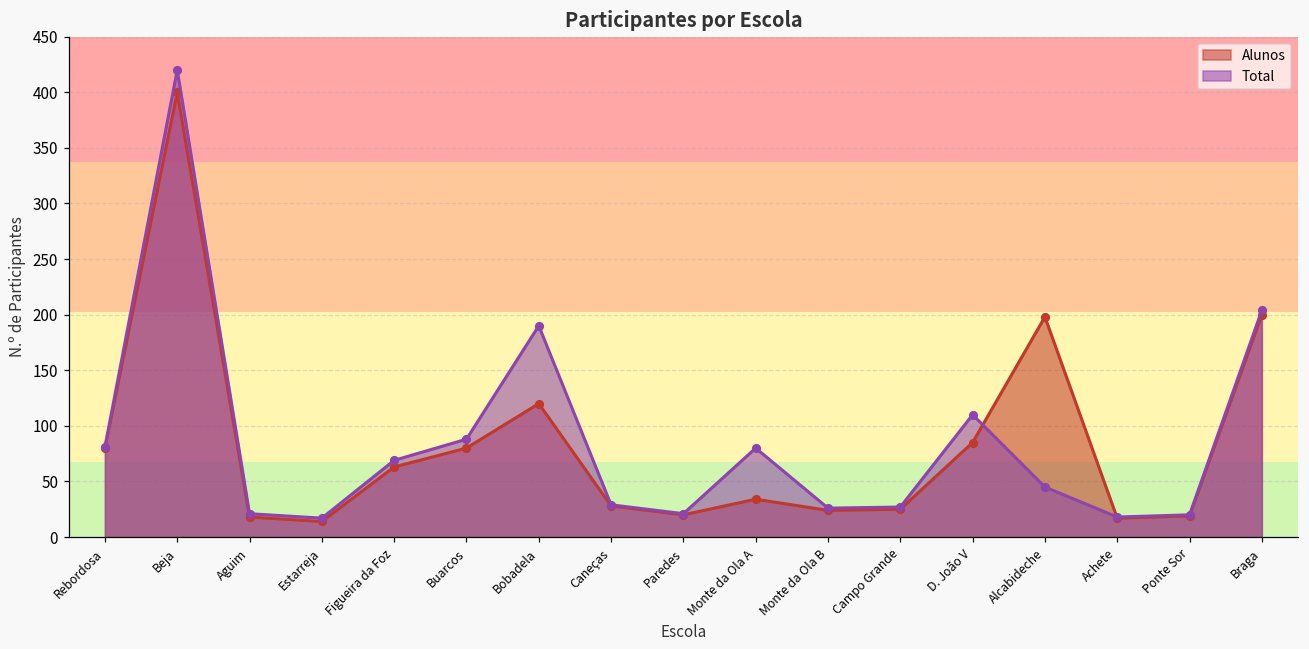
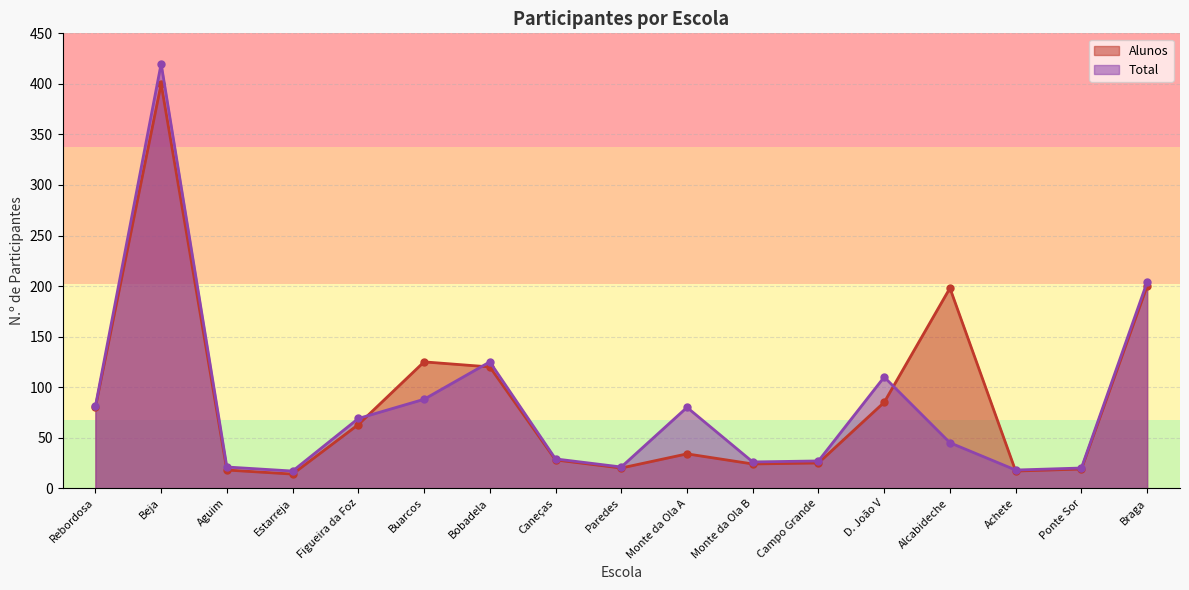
Alunos, Buarcos: 80 -> 125
Total, Bobadela: 190 -> 125
